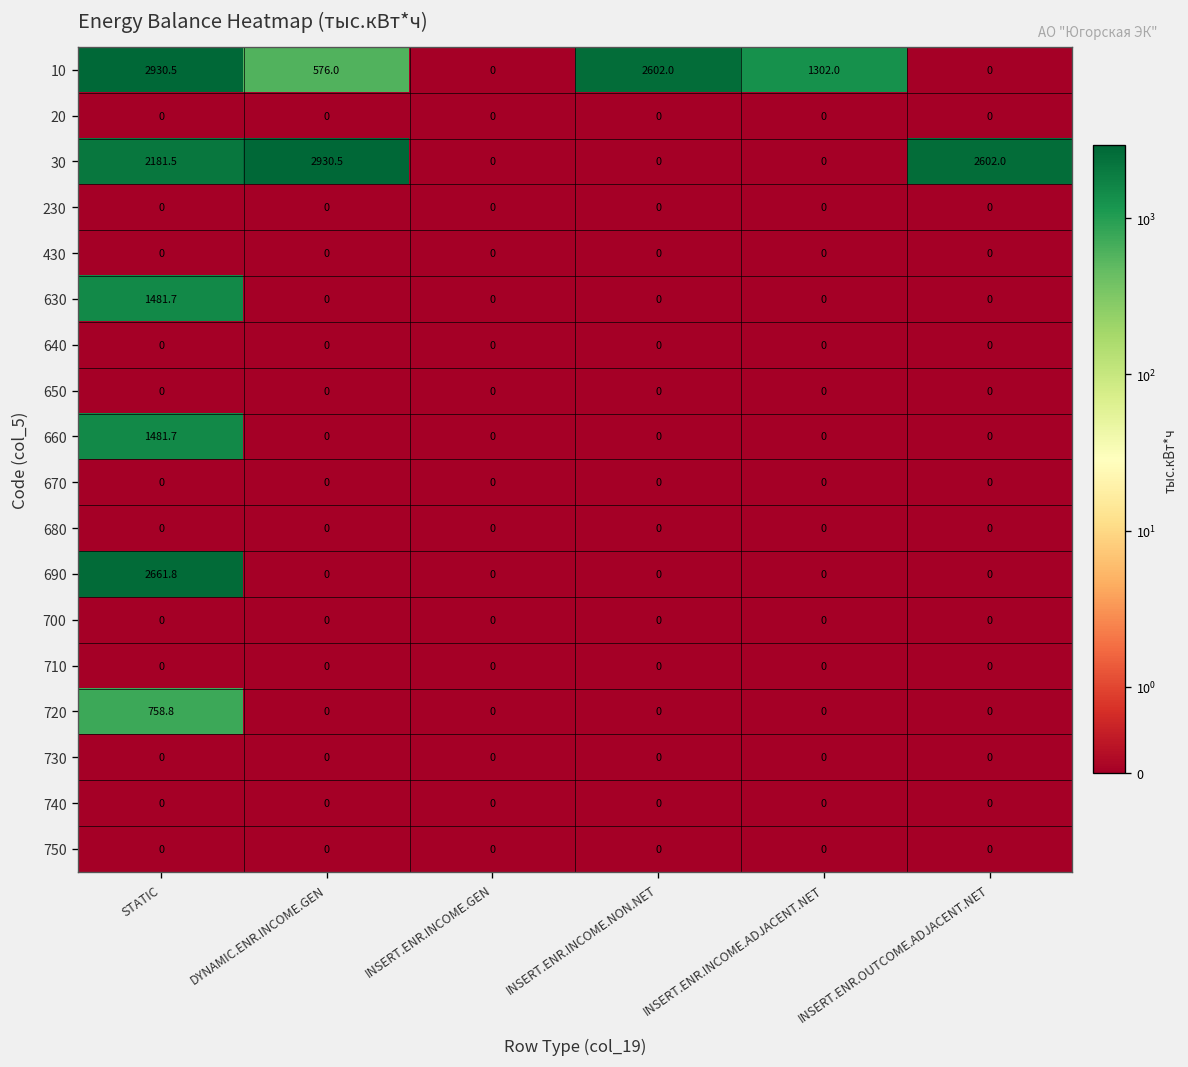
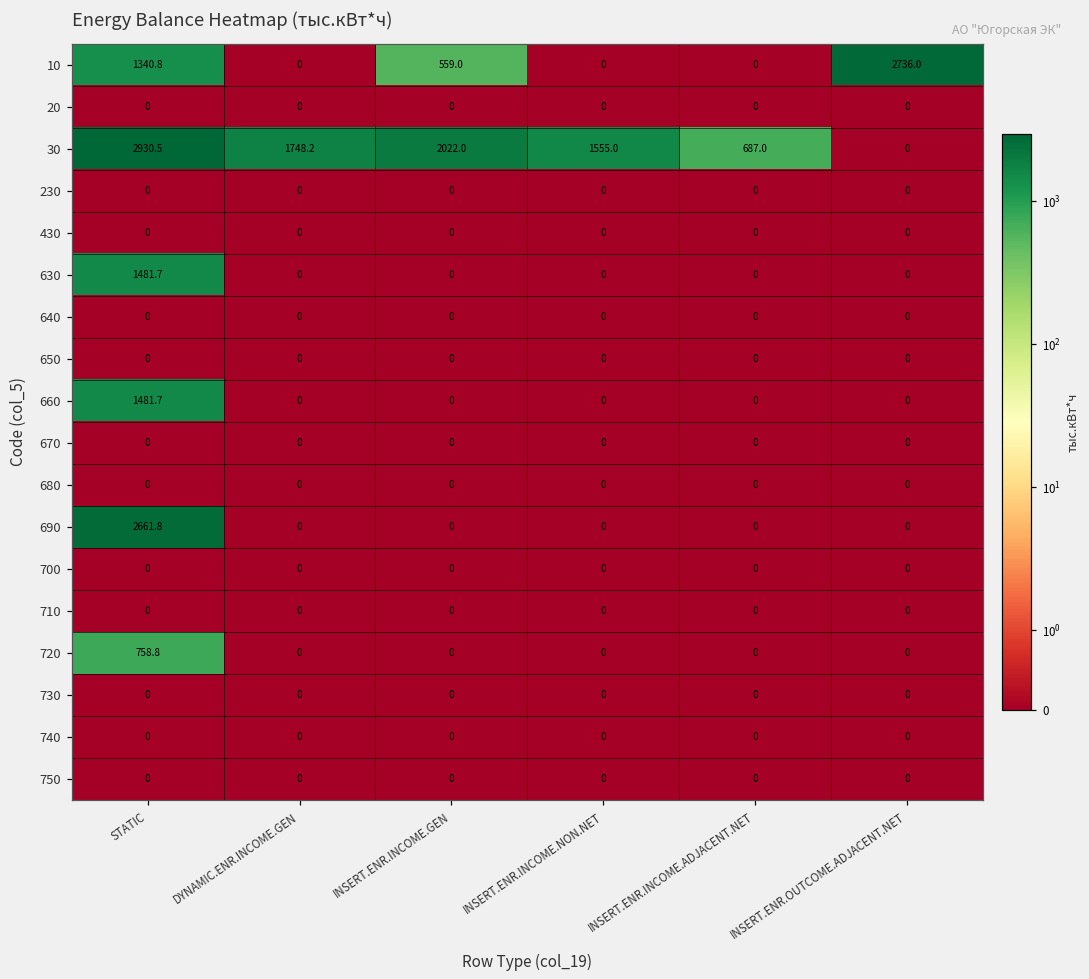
10, STATIC: 2930.5 -> 1340.8
10, DYNAMIC.ENR.INCOME.GEN: 576.0 -> 0
10, INSERT.ENR.INCOME.GEN: 0 -> 559.0
10, INSERT.ENR.INCOME.NON.NET: 2602.0 -> 0
10, INSERT.ENR.INCOME.ADJACENT.NET: 1302.0 -> 0
10, INSERT.ENR.OUTCOME.ADJACENT.NET: 0 -> 2736.0
30, STATIC: 2181.5 -> 2930.5
30, DYNAMIC.ENR.INCOME.GEN: 2930.5 -> 1748.2
30, INSERT.ENR.INCOME.GEN: 0 -> 2022.0
30, INSERT.ENR.INCOME.NON.NET: 0 -> 1555.0
30, INSERT.ENR.INCOME.ADJACENT.NET: 0 -> 687.0
30, INSERT.ENR.OUTCOME.ADJACENT.NET: 2602.0 -> 0
